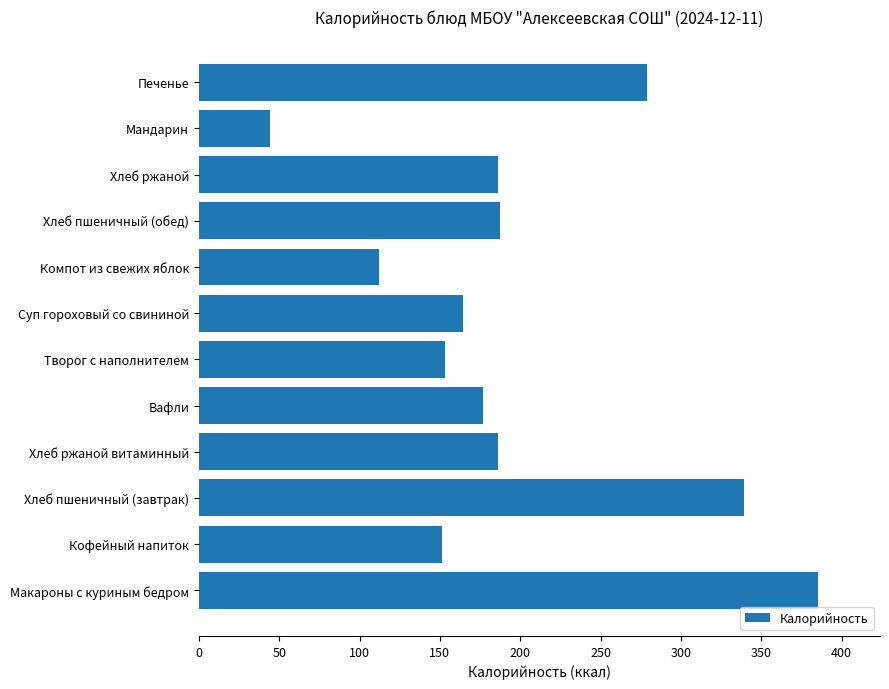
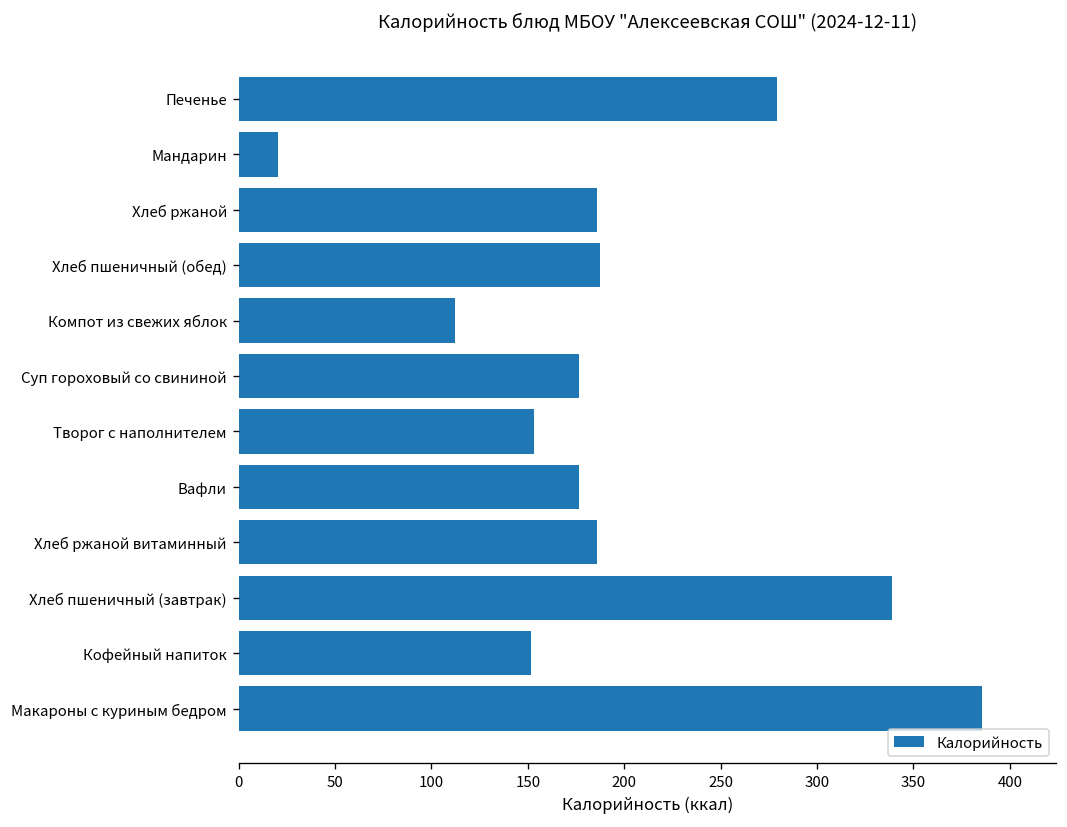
Мандарин: 44 -> 21
Суп гороховый со свининой: 164 -> 177
